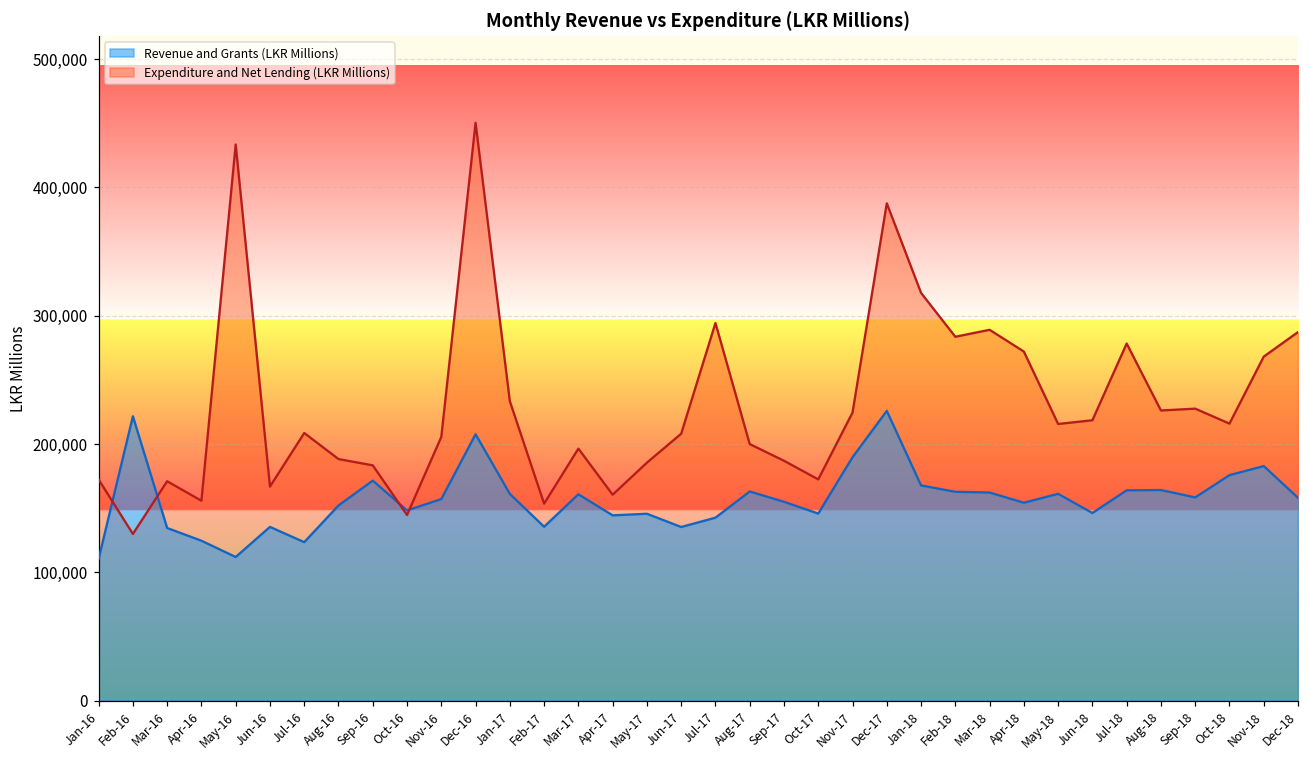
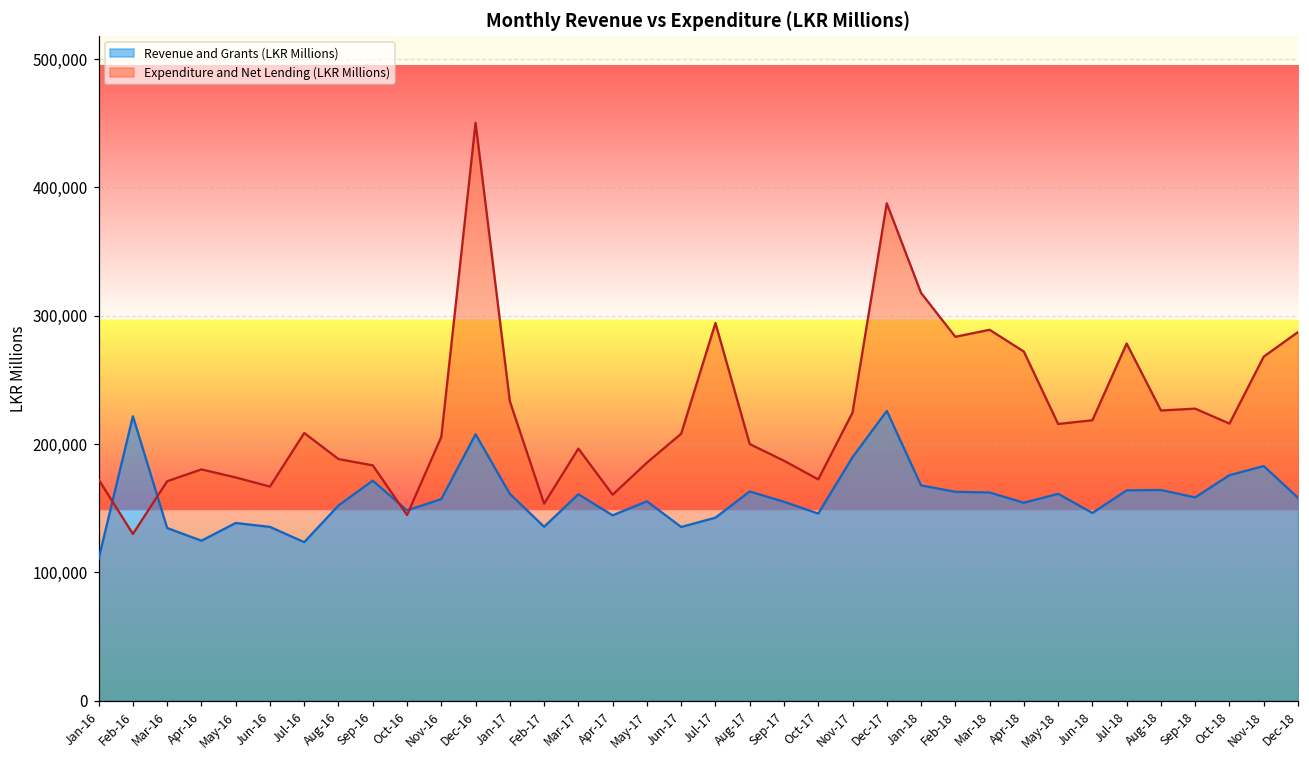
Expenditure and Net Lending (LKR Millions), Apr-16: 156,000 -> 180,000
Revenue and Grants (LKR Millions), May-16: 112,000 -> 138,000
Expenditure and Net Lending (LKR Millions), May-16: 434,000 -> 174,000
Revenue and Grants (LKR Millions), May-17: 146,000 -> 155,000
